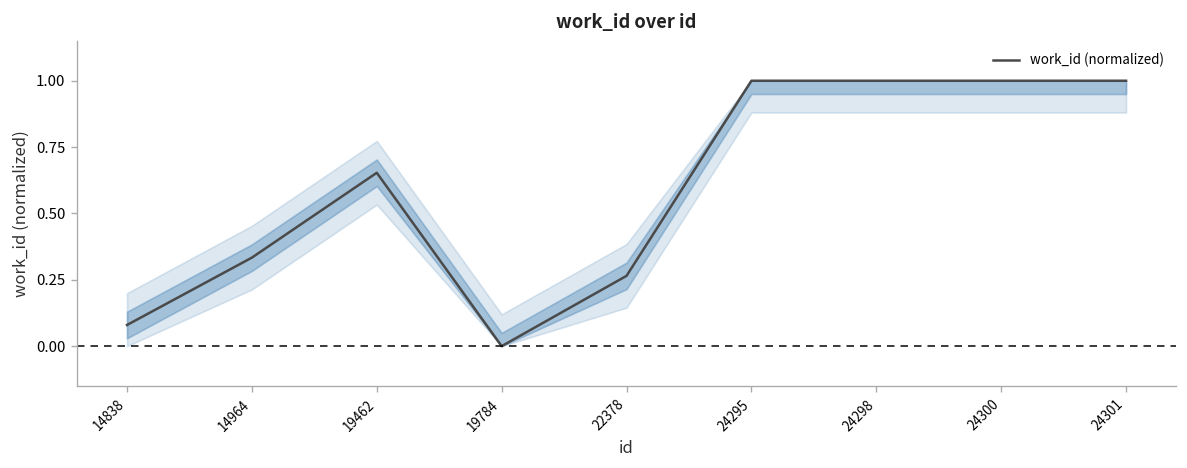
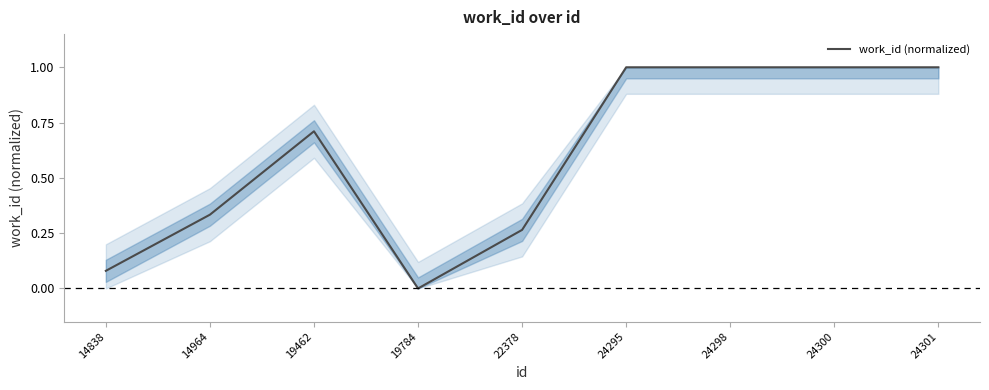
work_id (normalized), 19462: 0.65 -> 0.71
